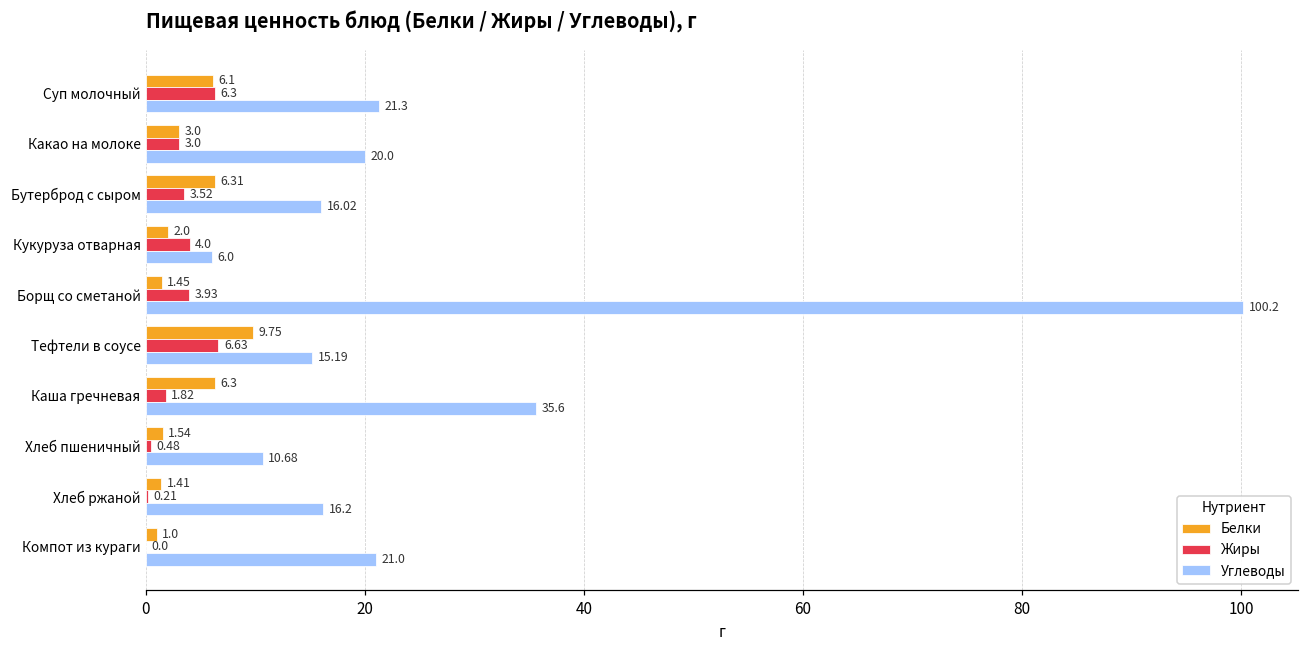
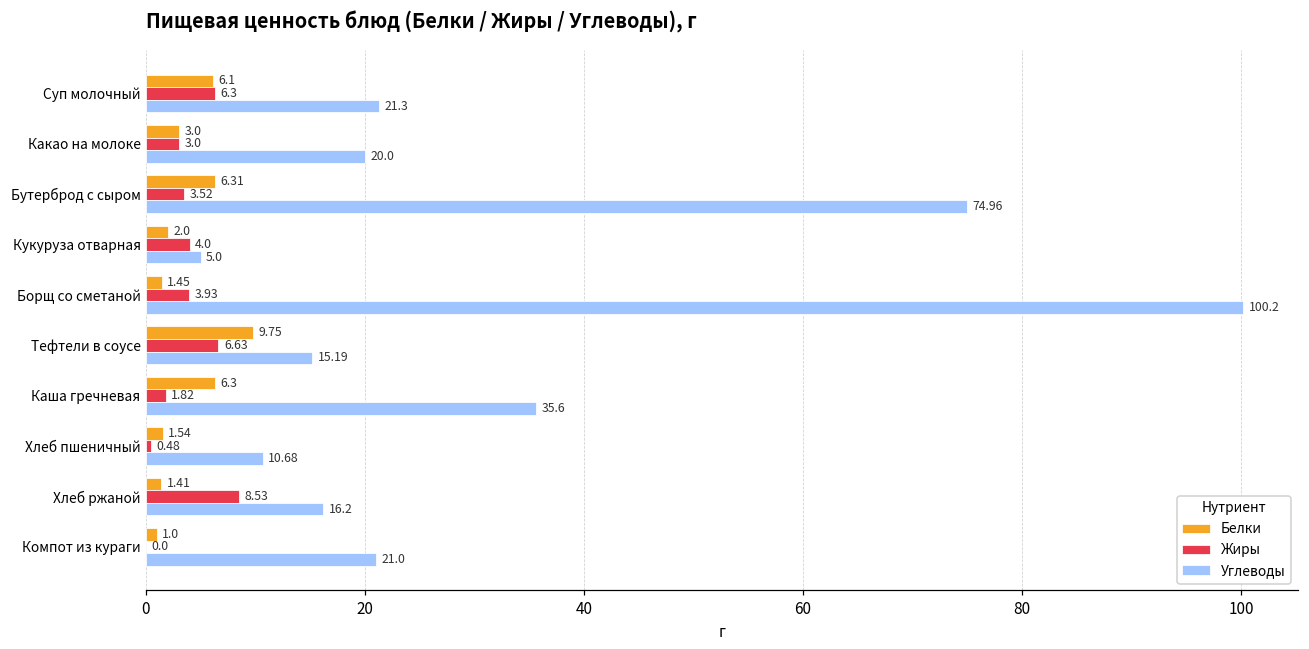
Углеводы, Бутерброд с сыром: 16.02 -> 74.96
Углеводы, Кукуруза отварная: 6.0 -> 5.0
Жиры, Хлеб ржаной: 0.21 -> 8.53
